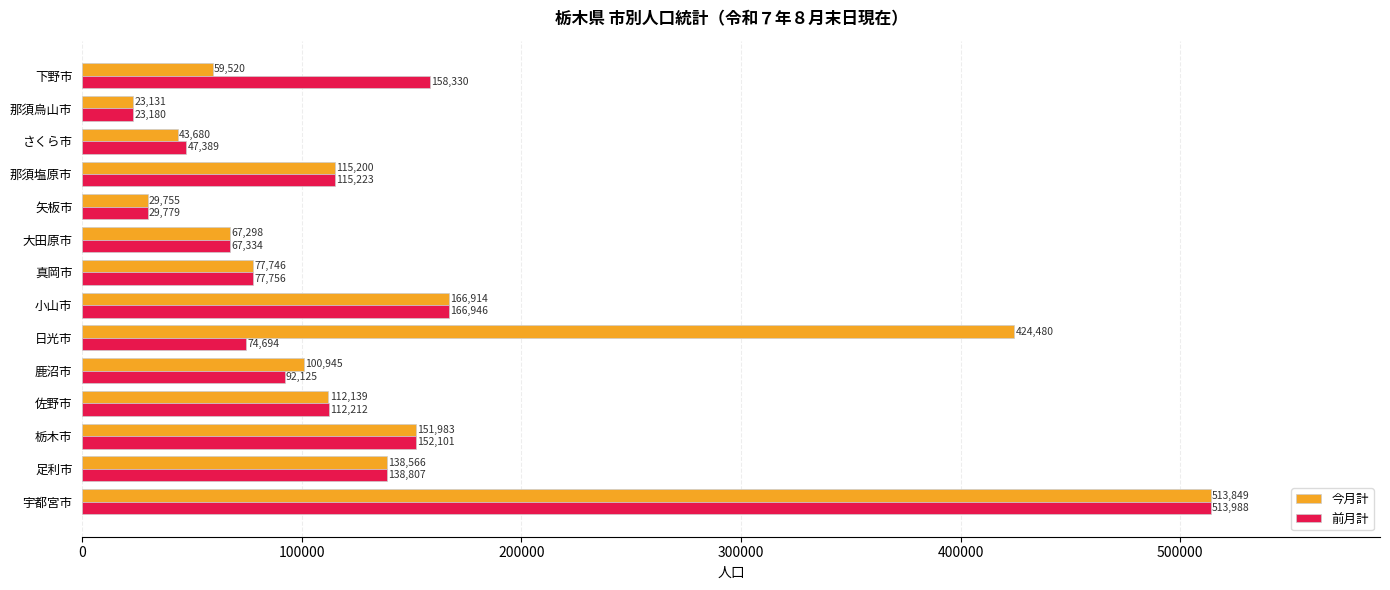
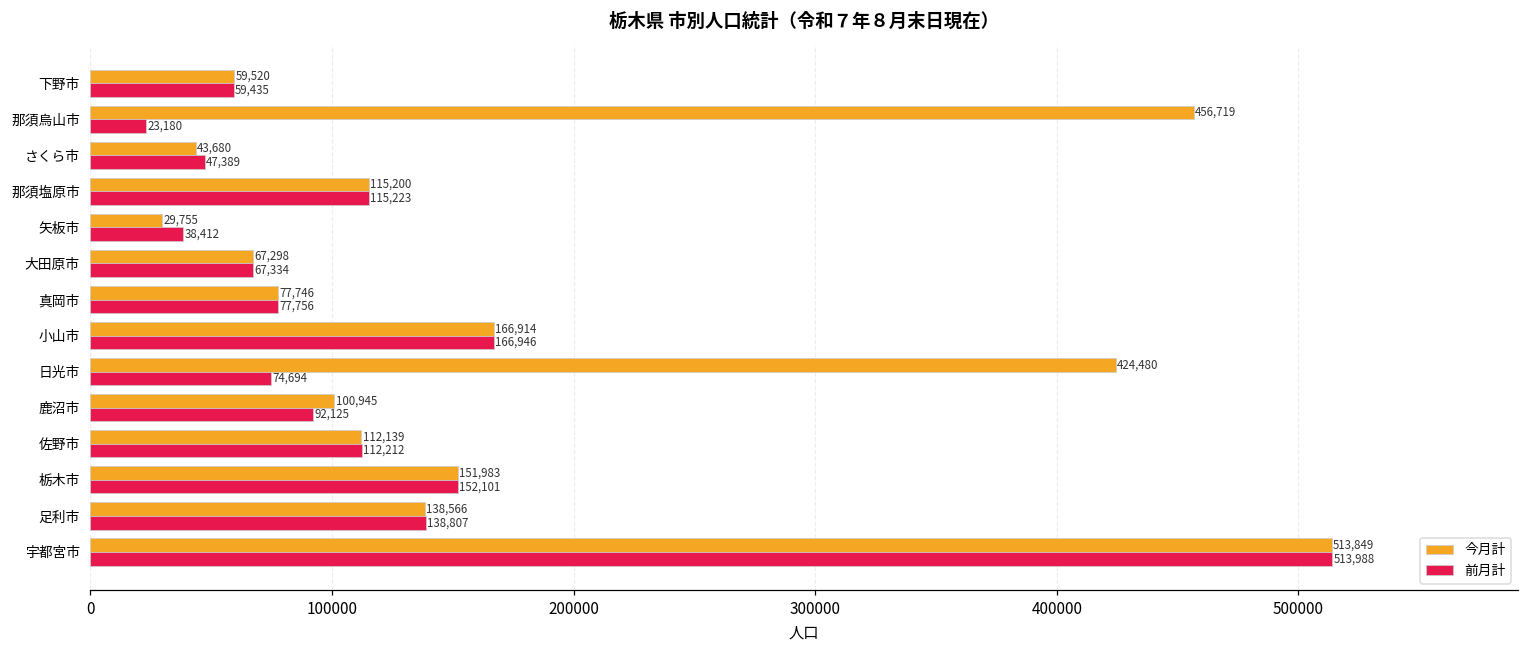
前月計, 下野市: 158,330 -> 59,435
今月計, 那須烏山市: 23,131 -> 456,719
前月計, 矢板市: 29,779 -> 38,412
